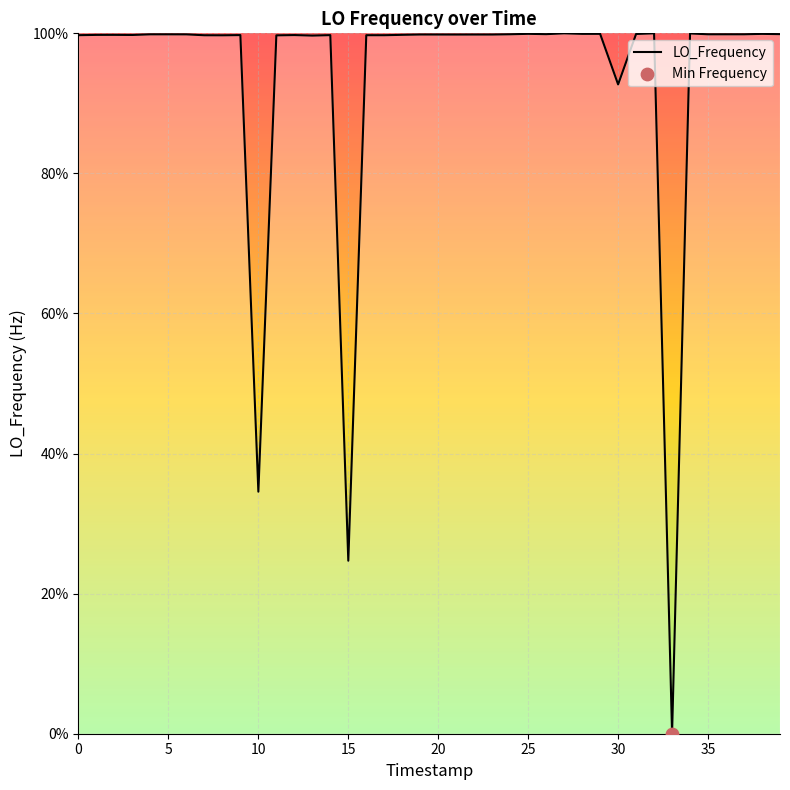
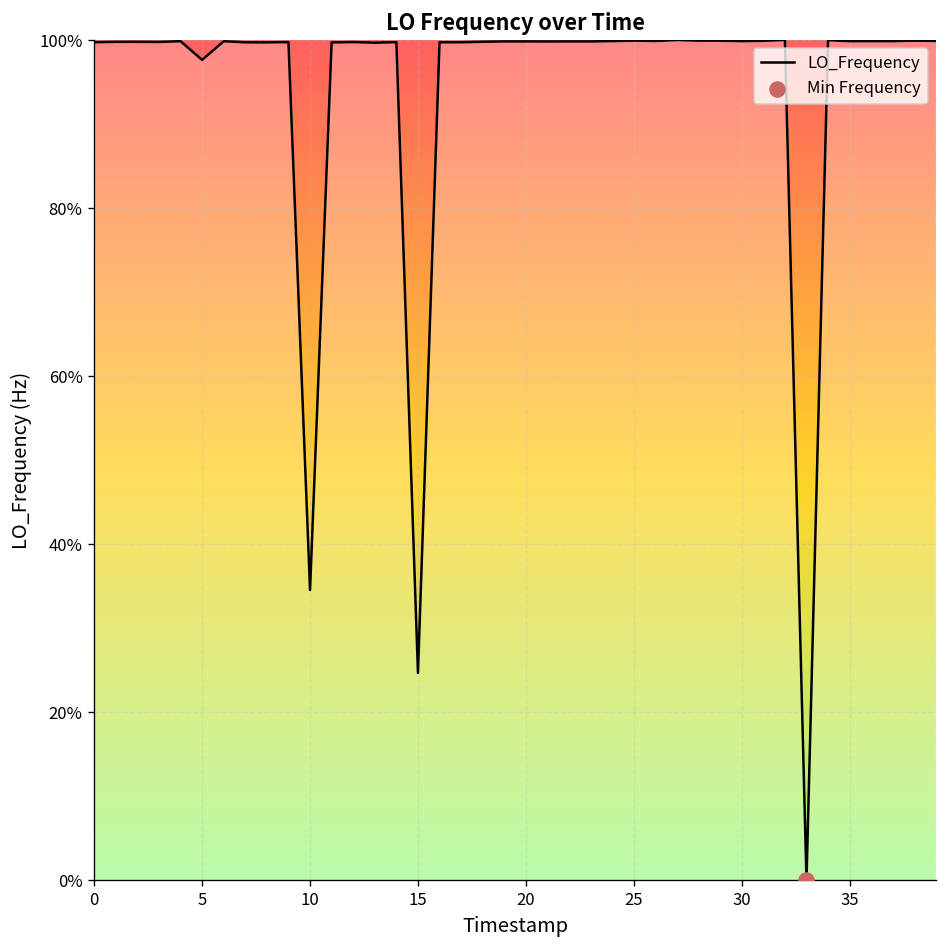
LO_Frequency, 5: 100% -> 98%
LO_Frequency, 30: 93% -> 100%
